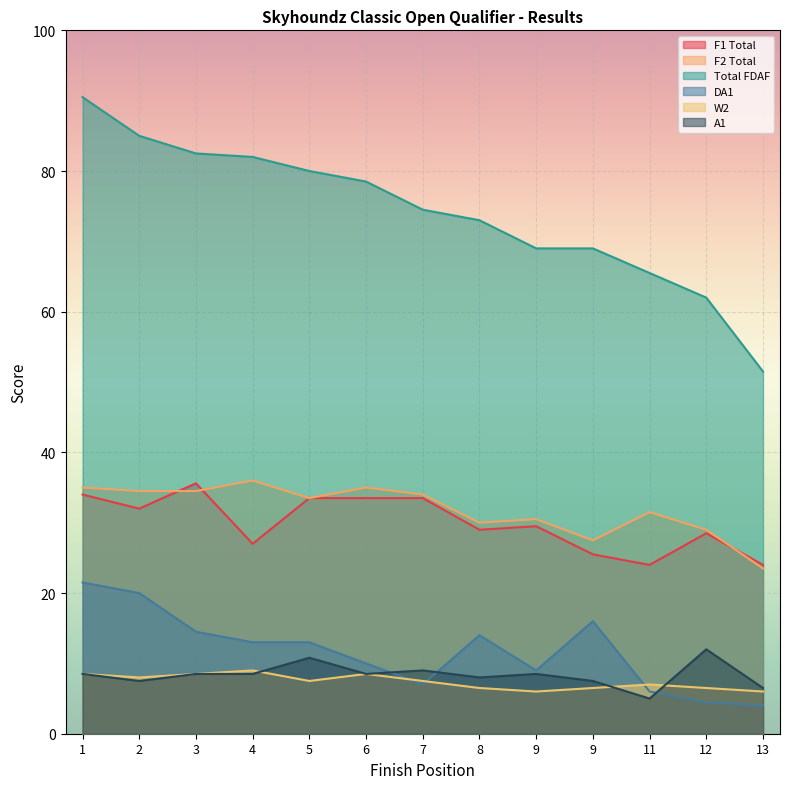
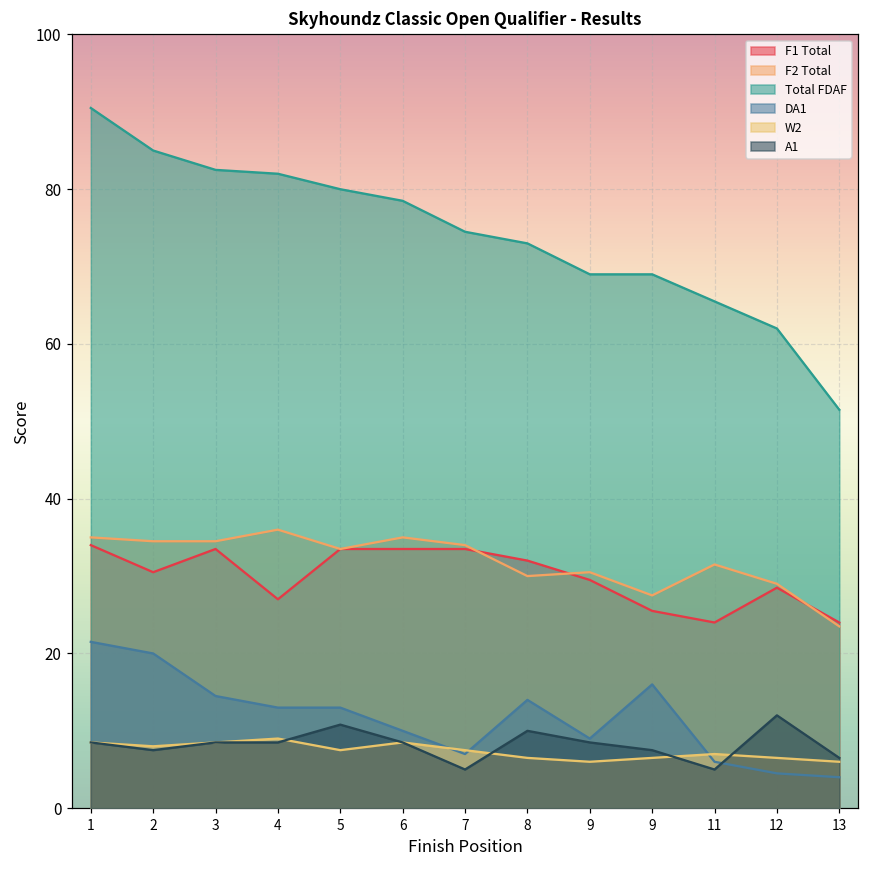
F1 Total, 2: 32 -> 31
F1 Total, 3: 36 -> 34
A1, 7: 9 -> 5
F1 Total, 8: 29 -> 32
A1, 8: 8 -> 10
